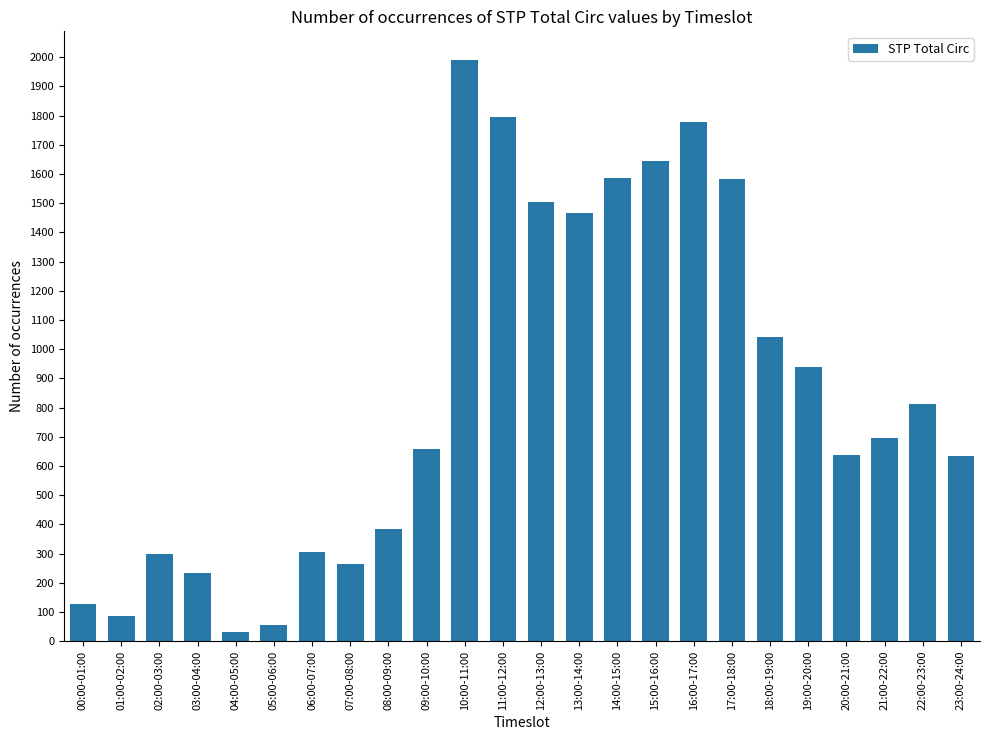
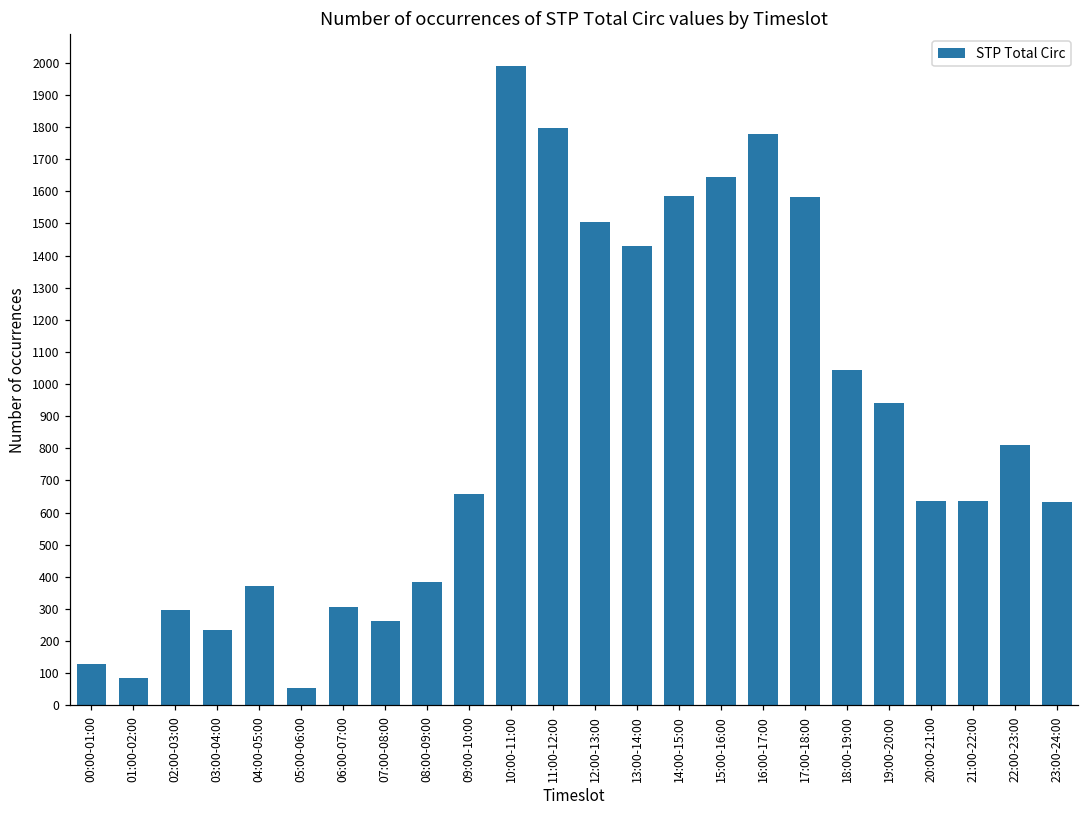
04:00-05:00: 30 -> 370
13:00-14:00: 1470 -> 1430
21:00-22:00: 700 -> 640
